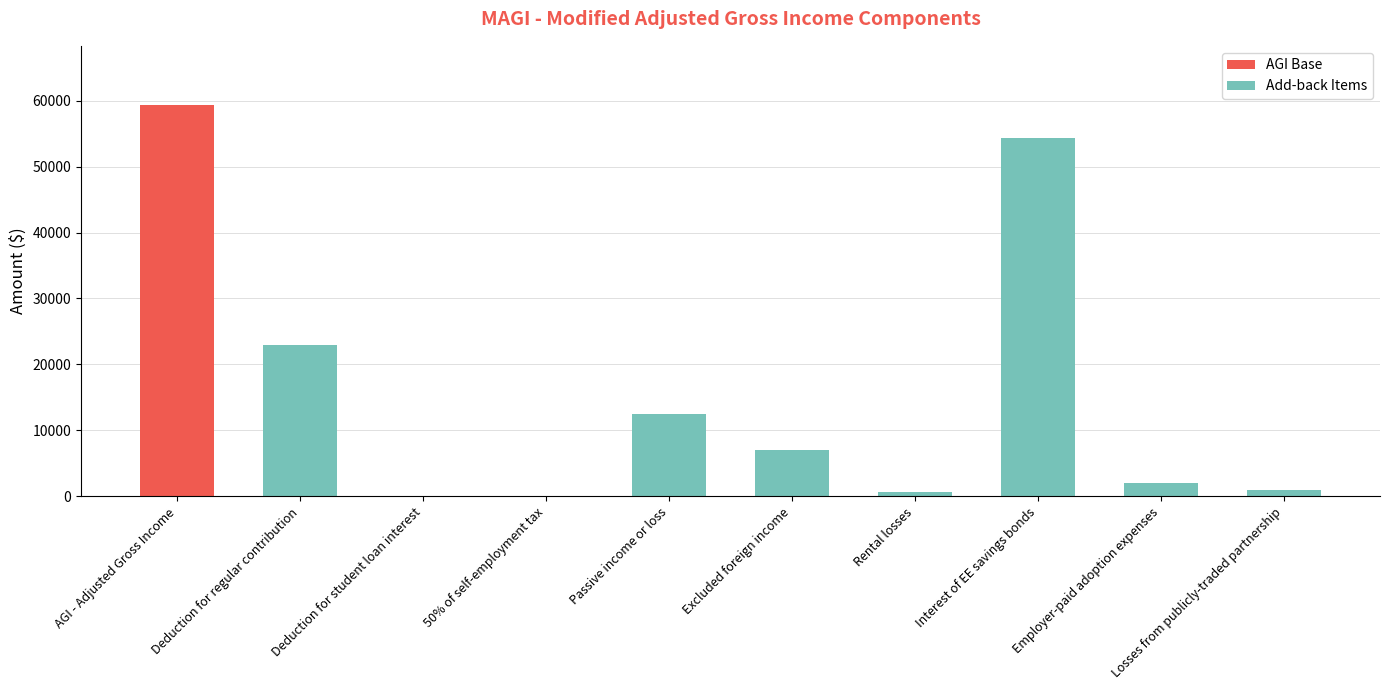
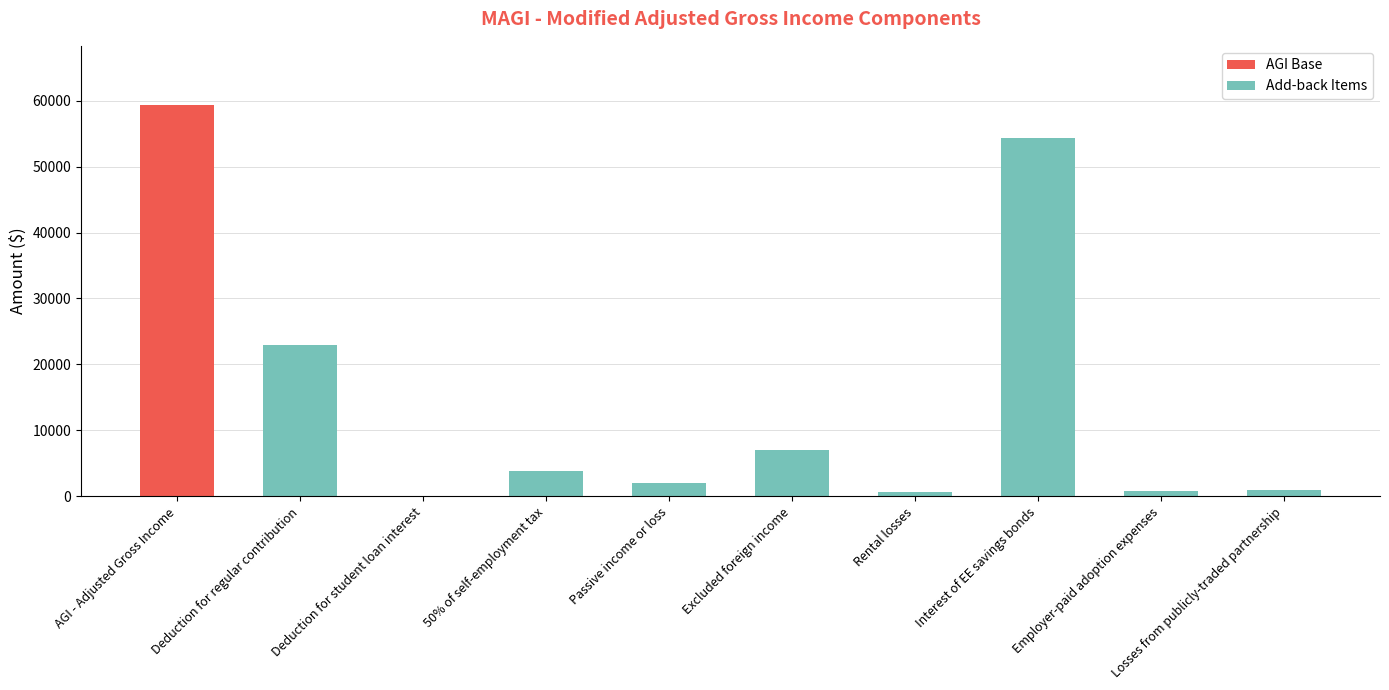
50% of self-employment tax: 0 -> 4000
Passive income or loss: 12000 -> 2000
Employer-paid adoption expenses: 2000 -> 1000
